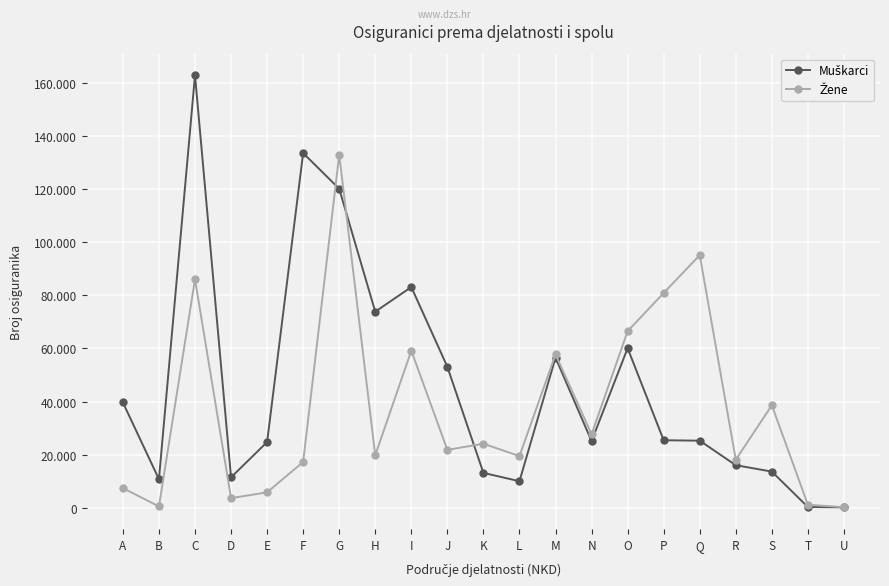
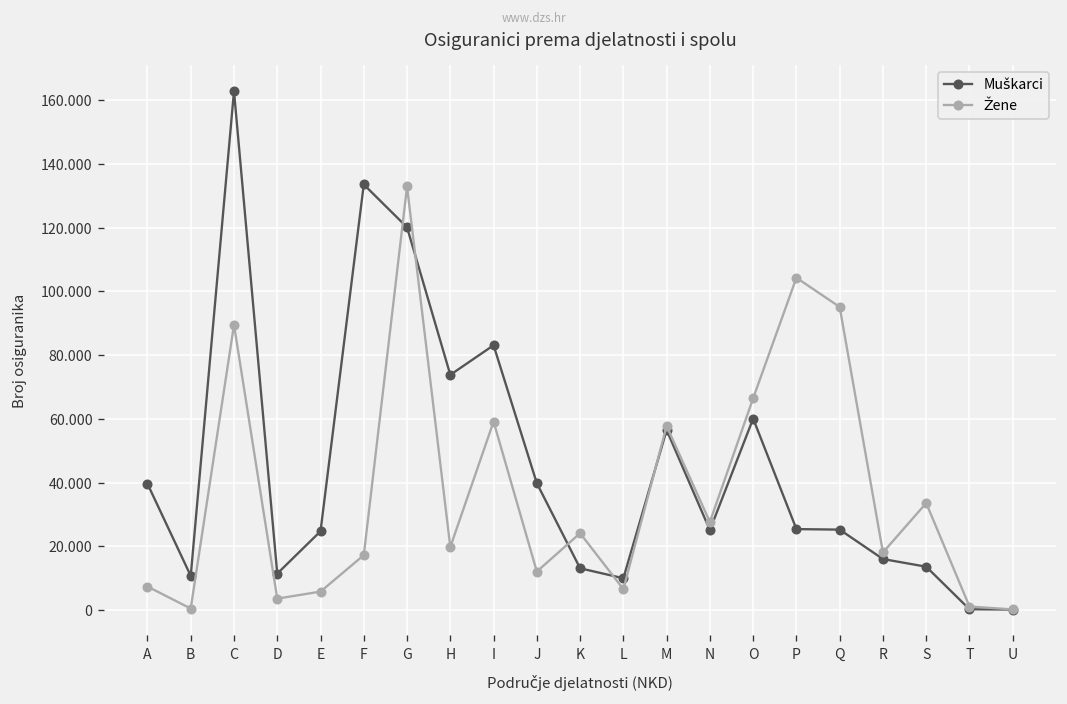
Žene, C: 86 -> 90
Muškarci, J: 53 -> 40
Žene, J: 22 -> 12
Žene, L: 19 -> 7
Žene, P: 81 -> 104
Žene, S: 39 -> 34
